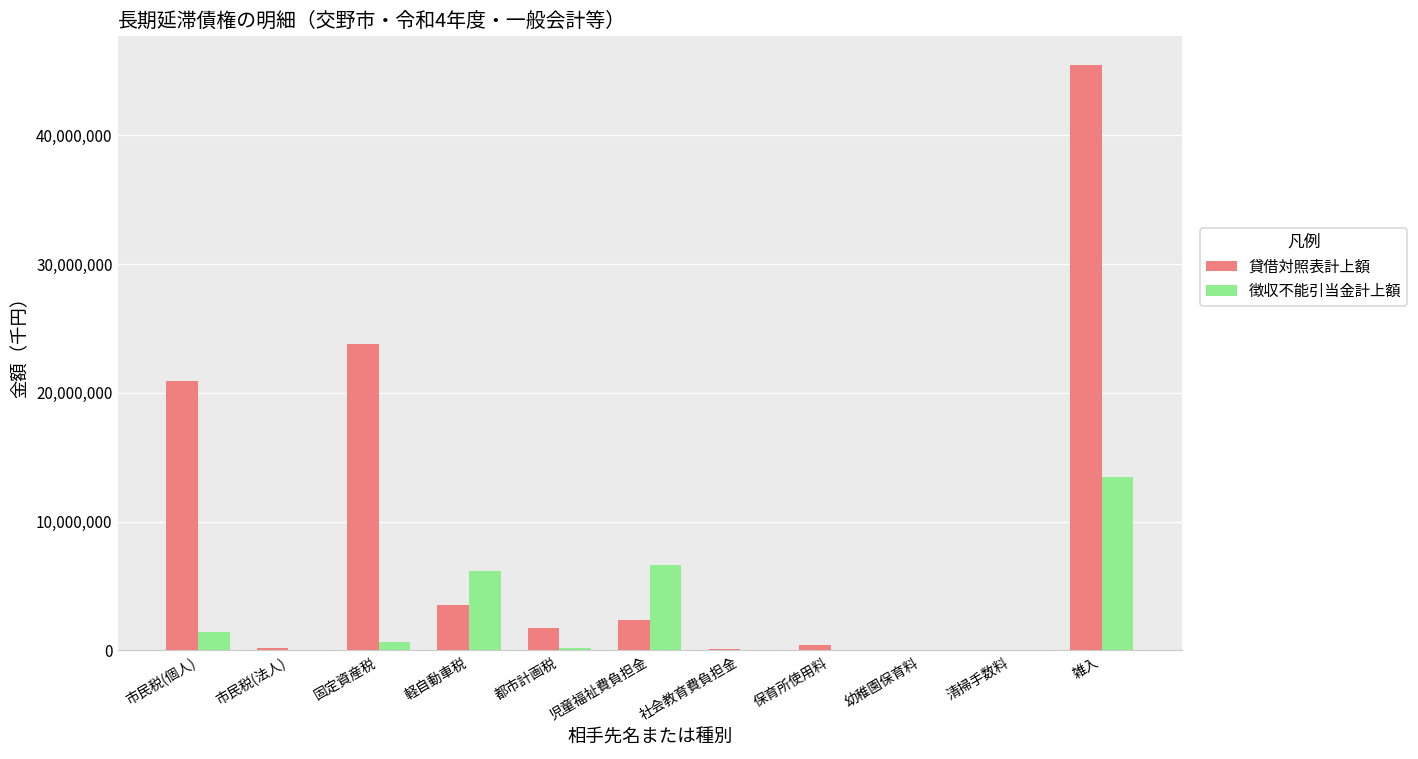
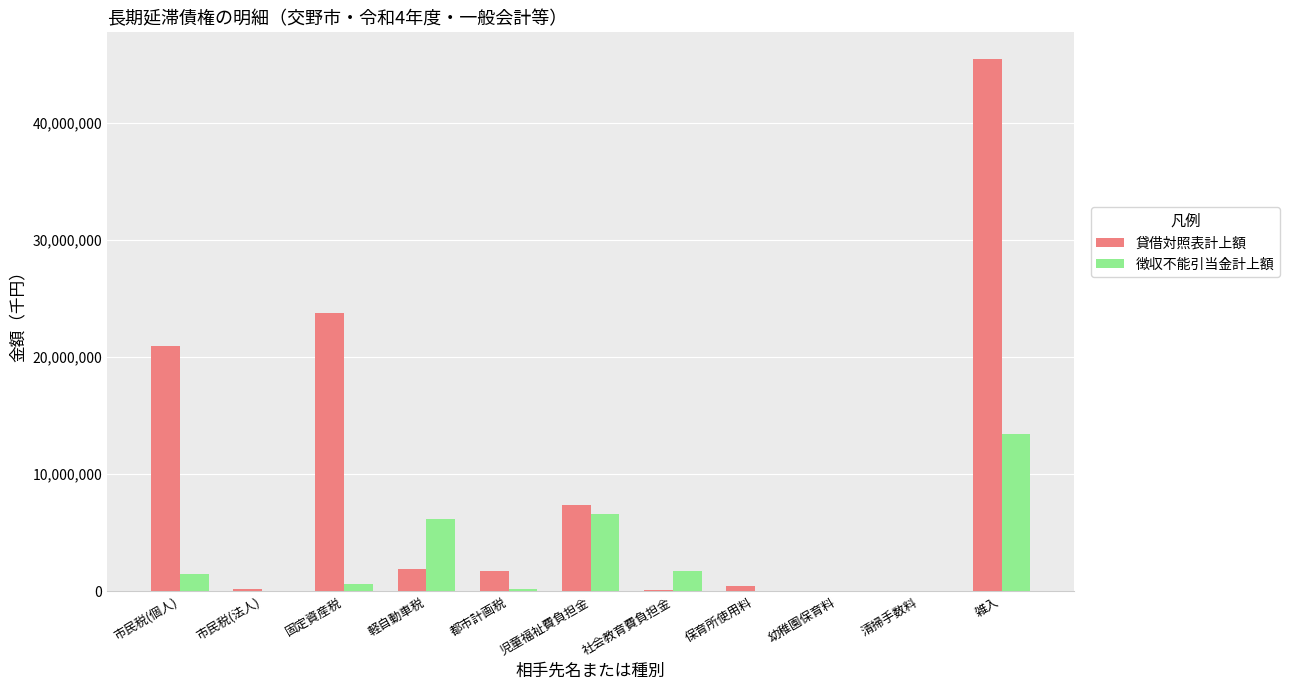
貸借対照表計上額, 軽自動車税: 3,500,000 -> 1,900,000
貸借対照表計上額, 児童福祉費負担金: 2,400,000 -> 7,400,000
徴収不能引当金計上額, 社会教育費負担金: 0 -> 1,800,000
